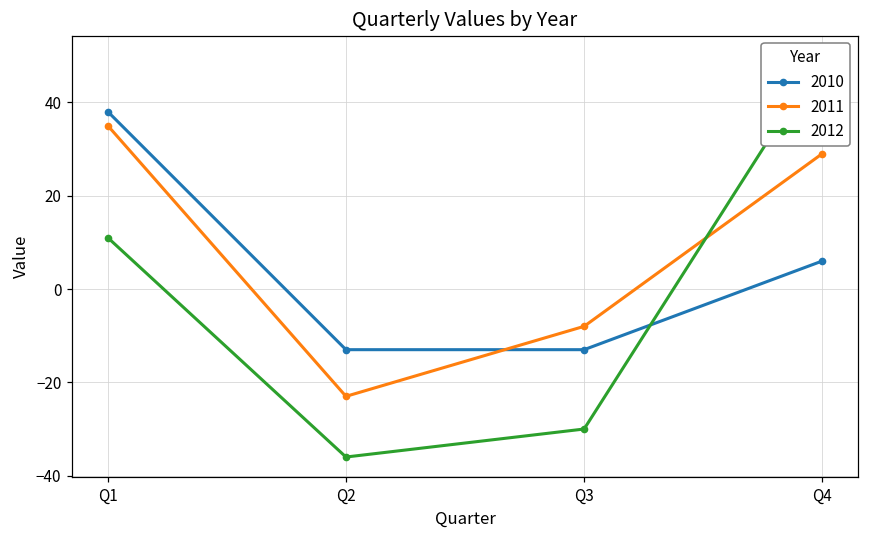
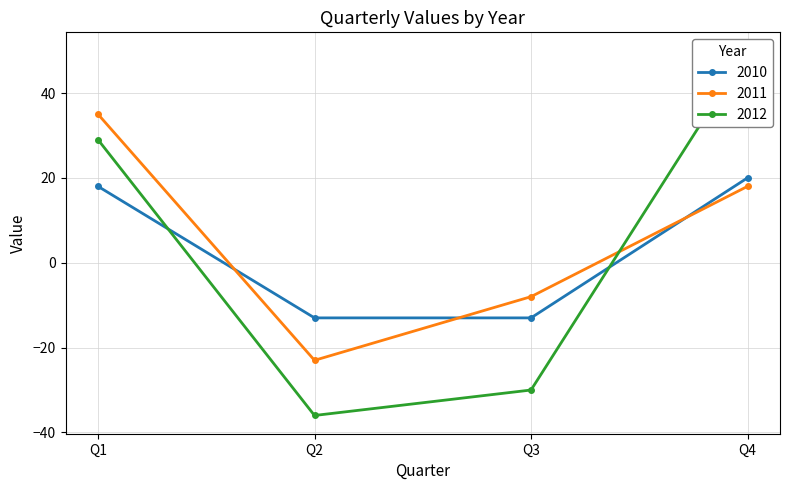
2010, Q1: 38 -> 18
2012, Q1: 11 -> 29
2010, Q4: 6 -> 20
2011, Q4: 29 -> 18
